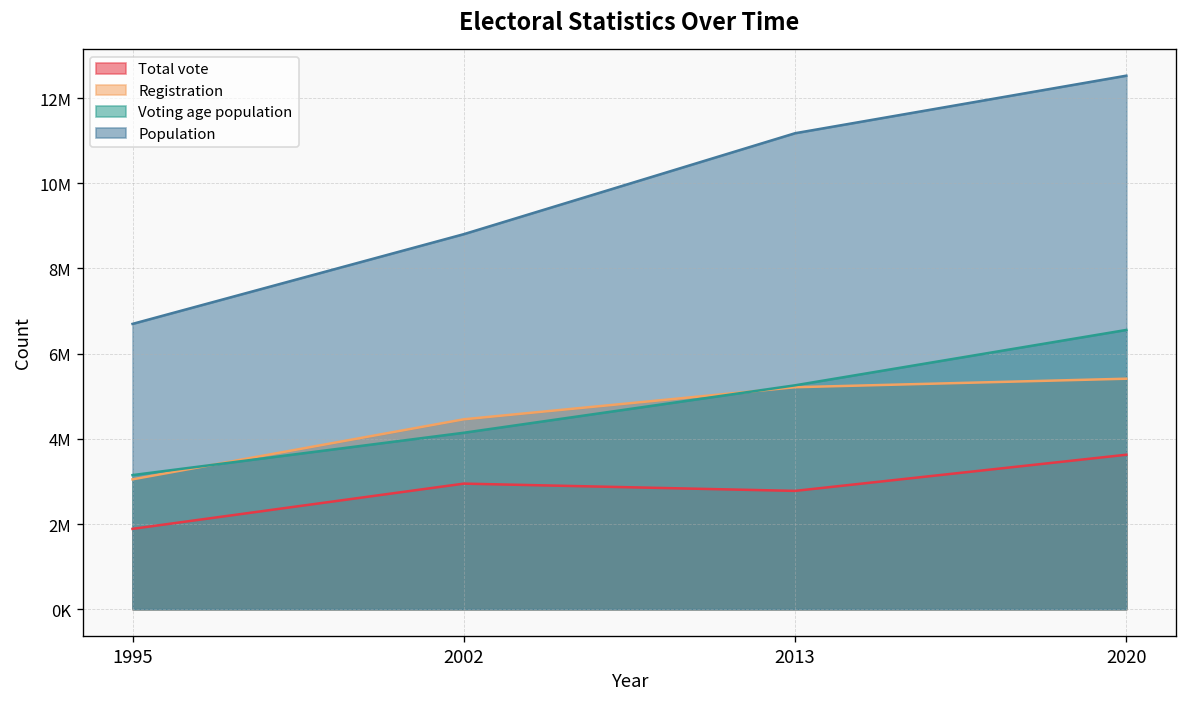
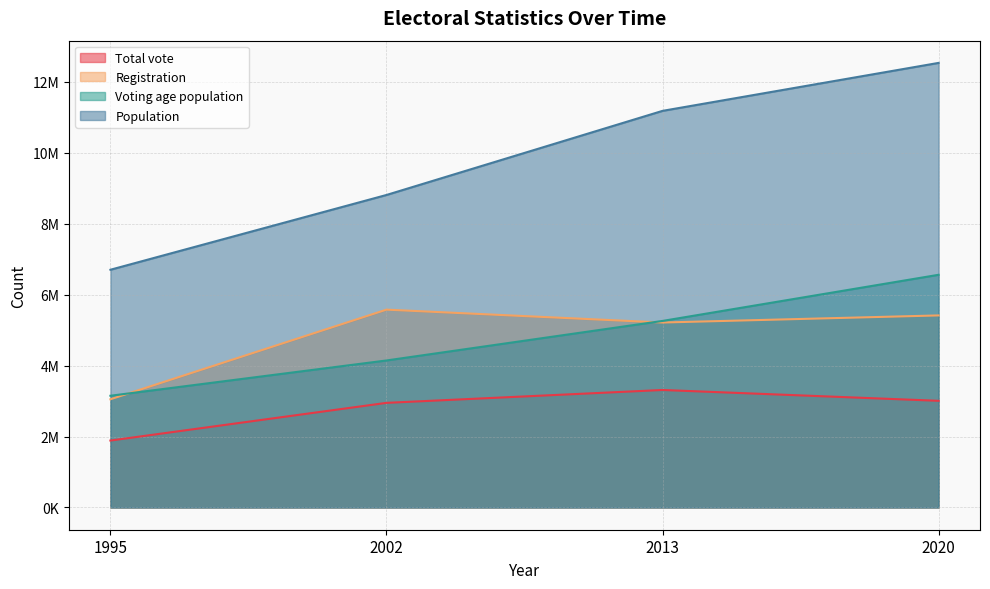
Registration, 2002: 4500000 -> 5600000
Total vote, 2013: 2800000 -> 3300000
Total vote, 2020: 3600000 -> 3000000
